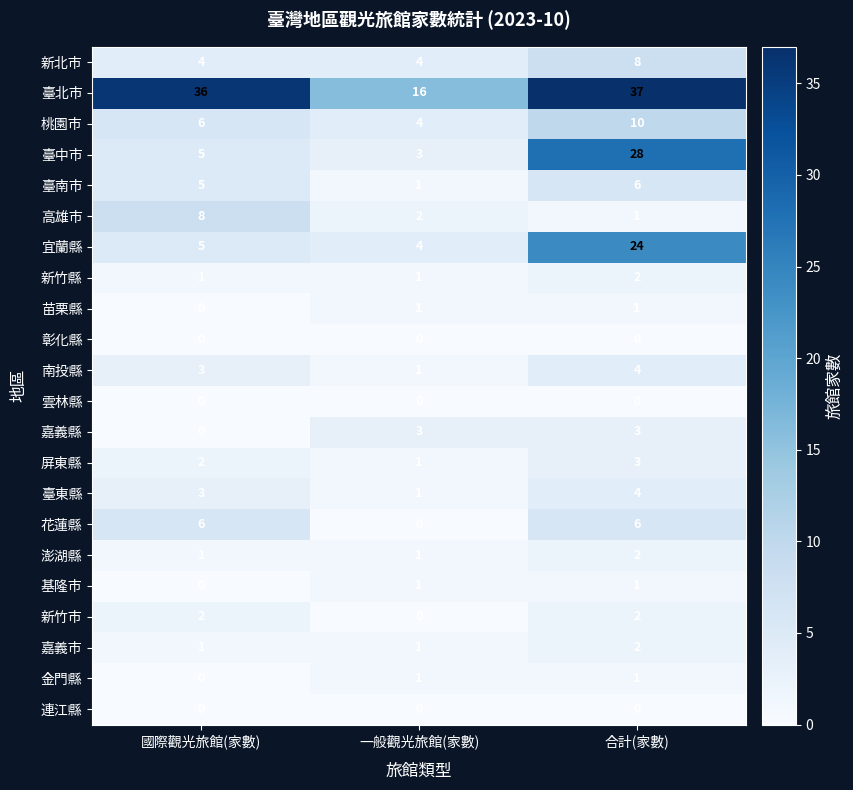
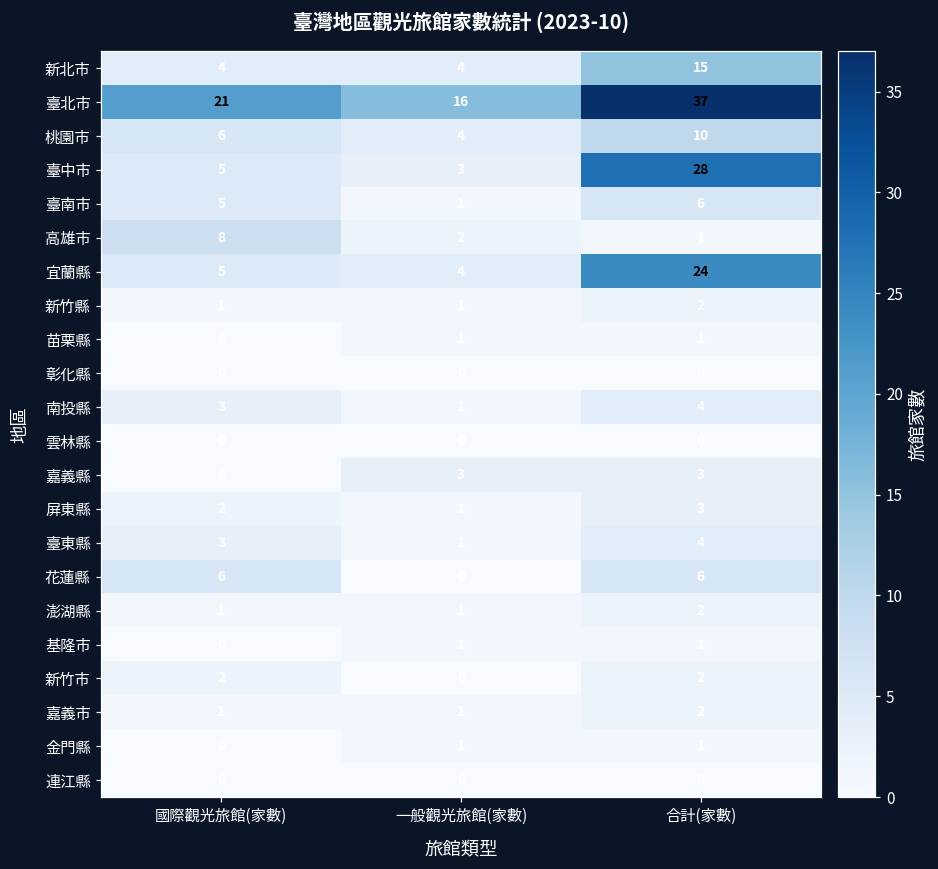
新北市, 合計(家數): 8 -> 15
臺北市, 國際觀光旅館(家數): 36 -> 21
